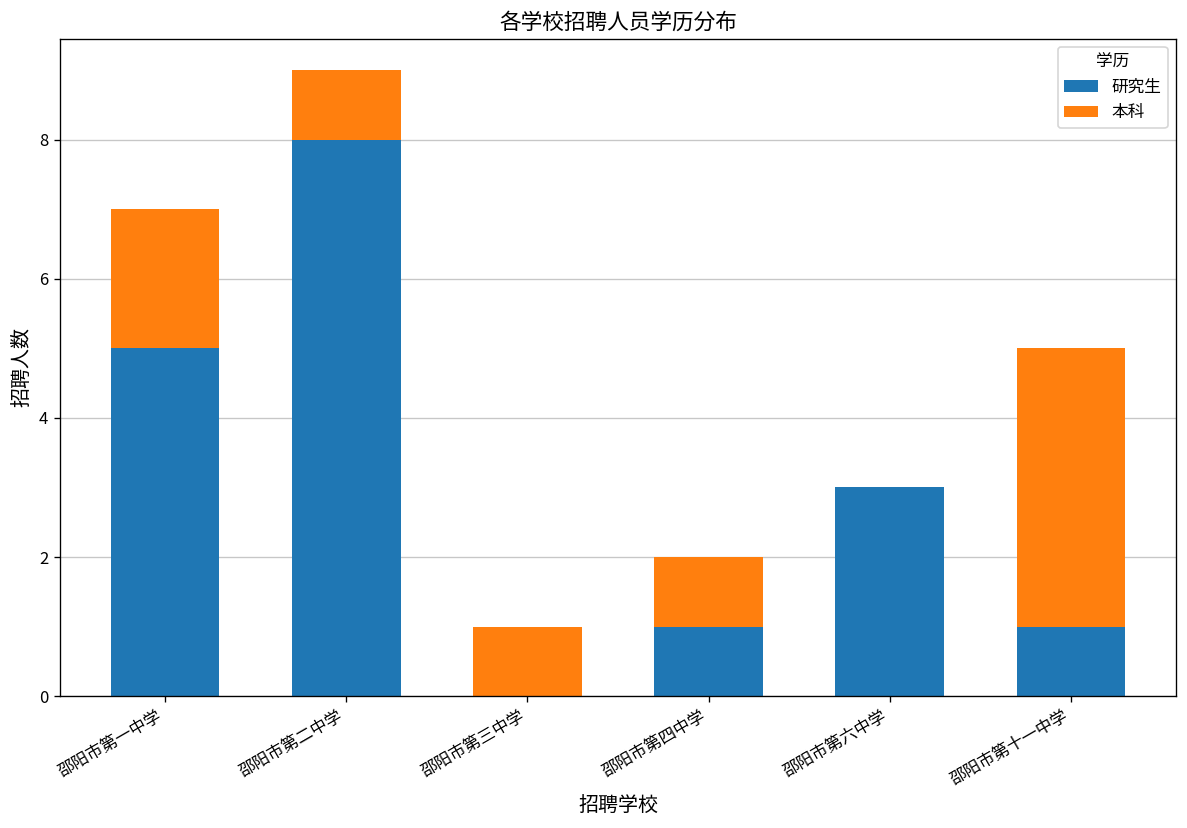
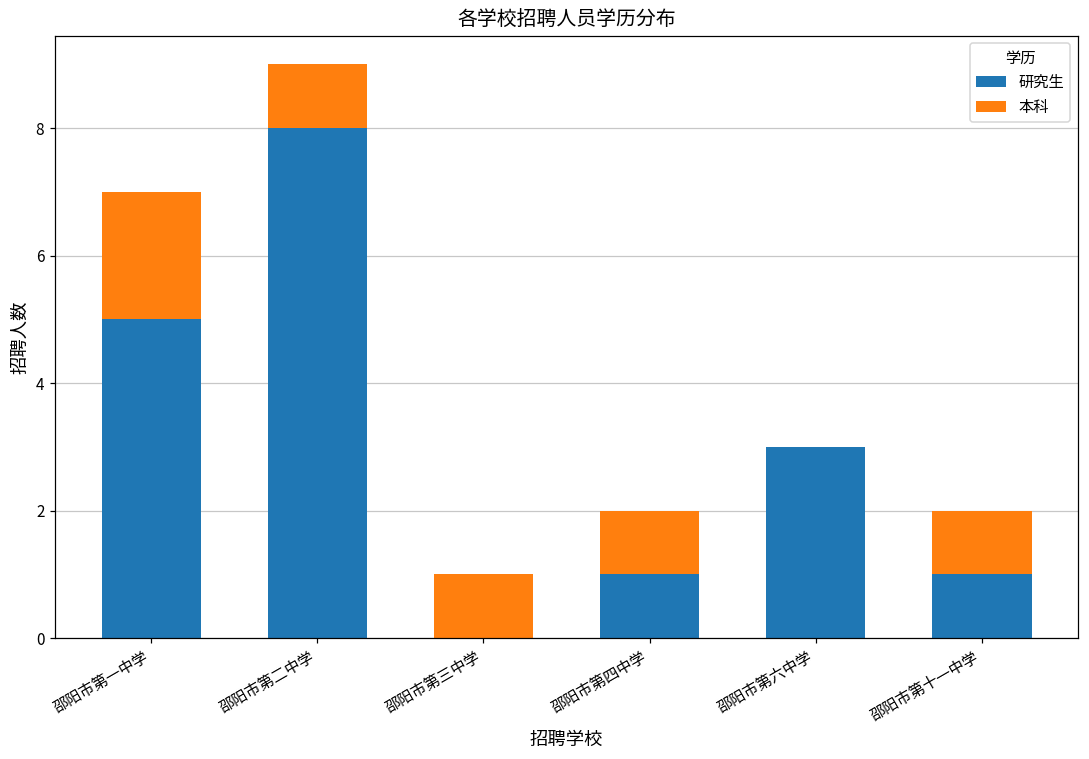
本科, 邵阳市第十一中学: 4 -> 1
